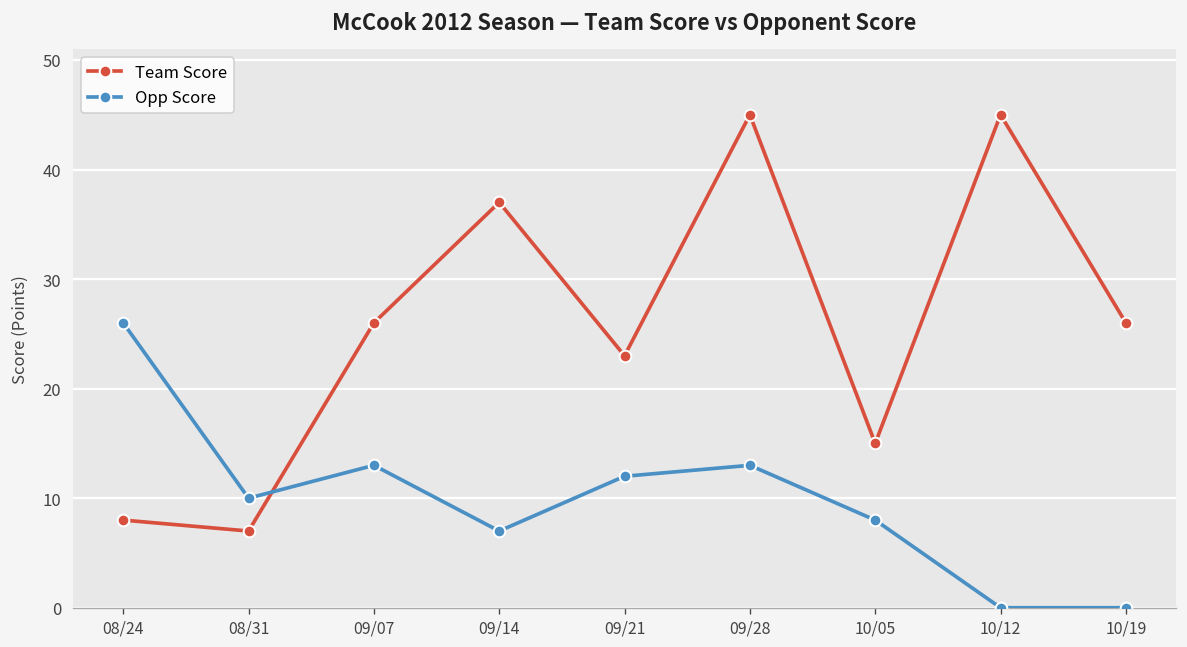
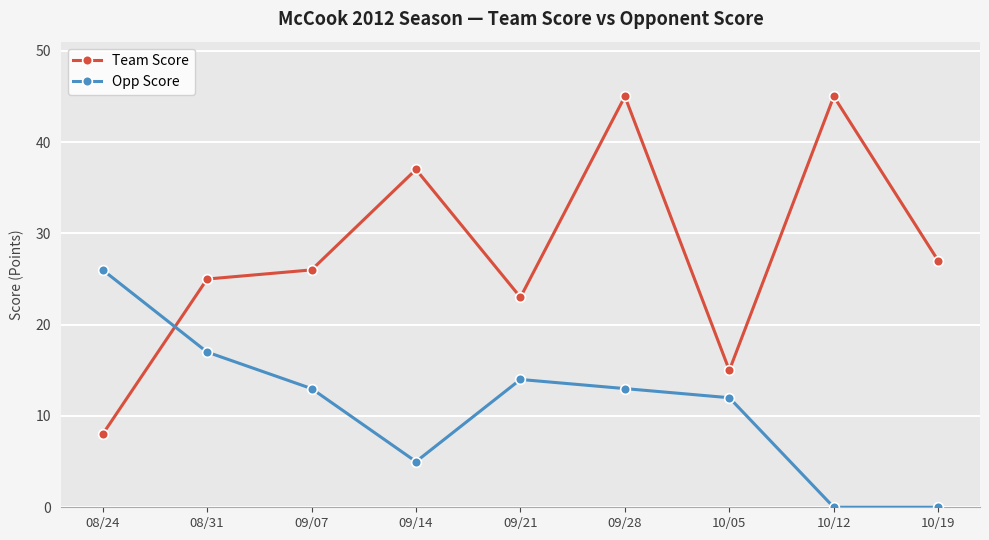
Team Score, 08/31: 7 -> 25
Opp Score, 08/31: 10 -> 17
Opp Score, 09/14: 7 -> 5
Opp Score, 09/21: 12 -> 14
Opp Score, 10/05: 8 -> 12
Team Score, 10/19: 26 -> 27
